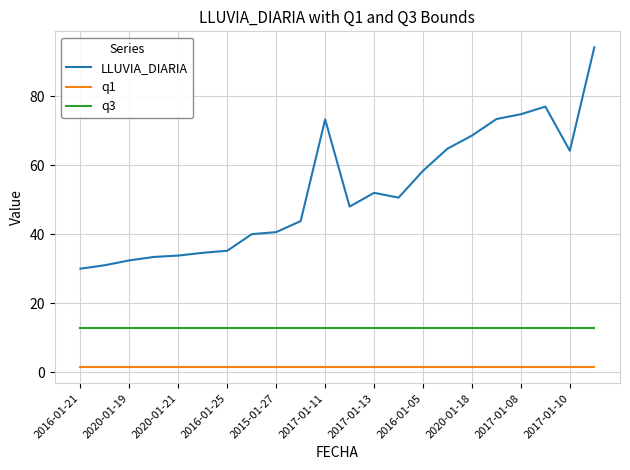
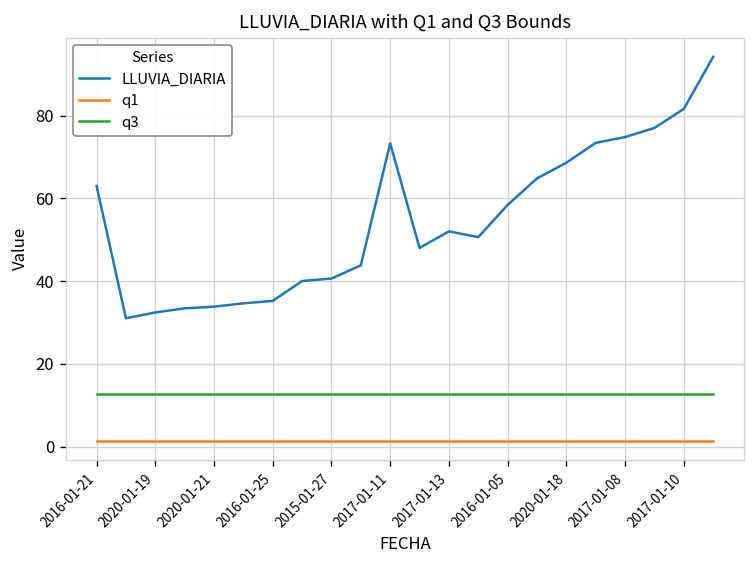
LLUVIA_DIARIA, 2016-01-21: 30 -> 63
LLUVIA_DIARIA, 2017-01-10: 64 -> 82
